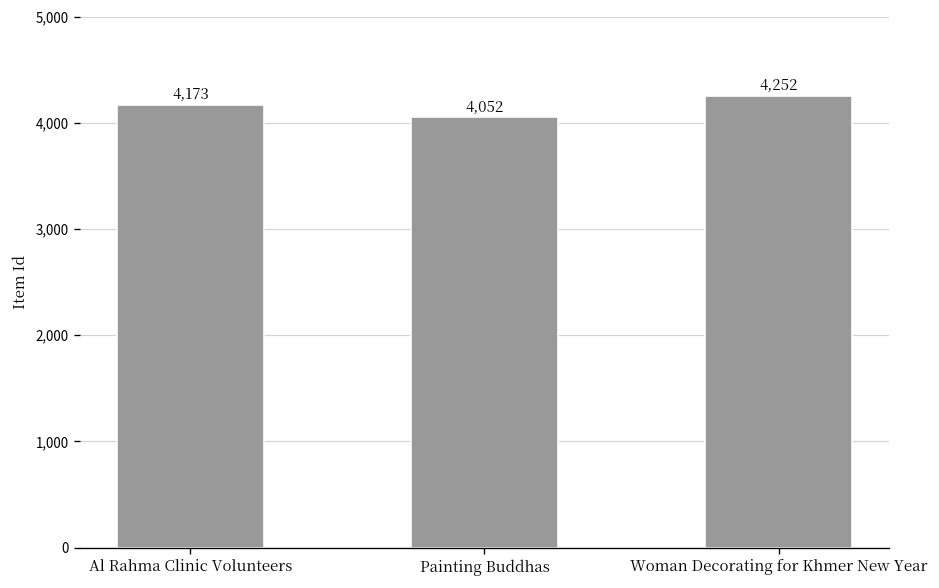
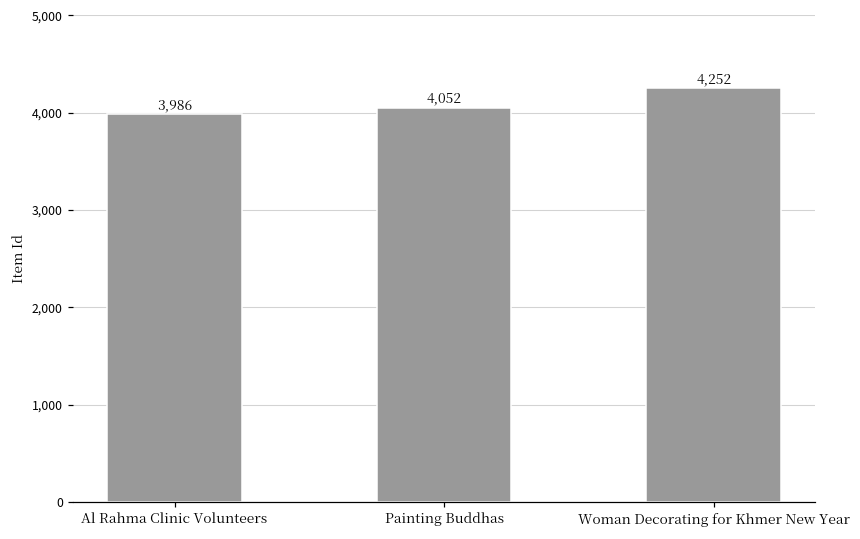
Al Rahma Clinic Volunteers: 4,173 -> 3,986
